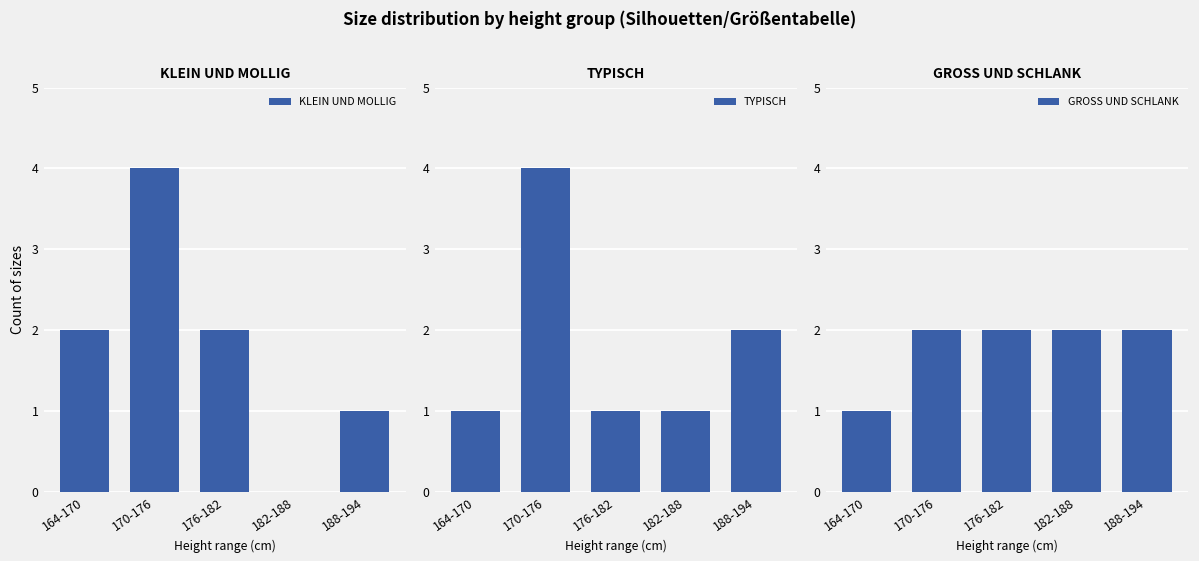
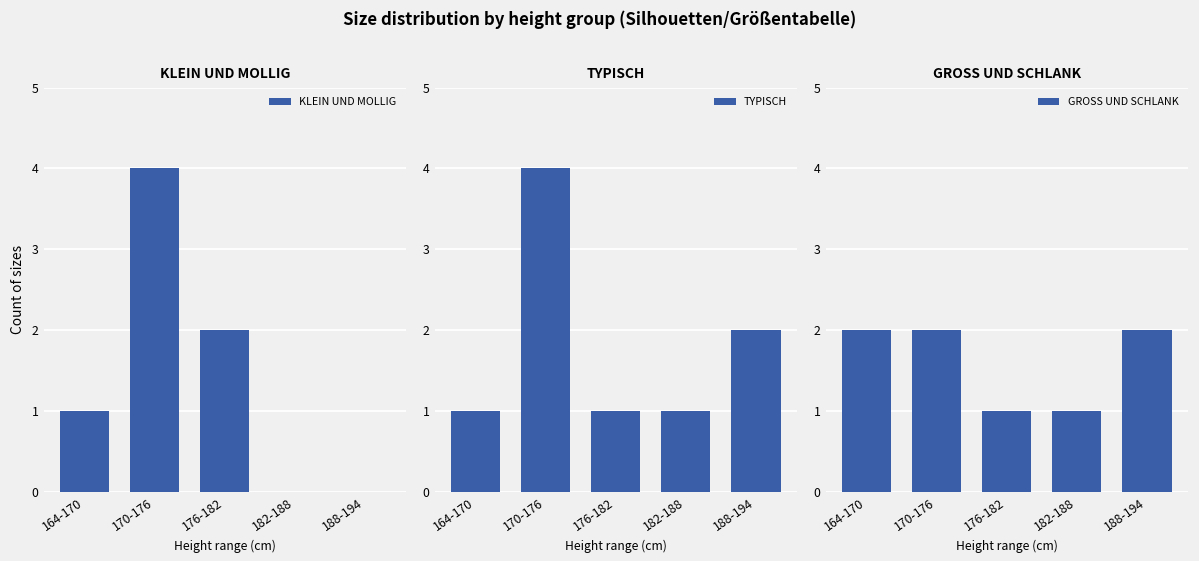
KLEIN UND MOLLIG, 164-170: 2 -> 1
KLEIN UND MOLLIG, 188-194: 1 -> 0
GROSS UND SCHLANK, 164-170: 1 -> 2
GROSS UND SCHLANK, 176-182: 2 -> 1
GROSS UND SCHLANK, 182-188: 2 -> 1
